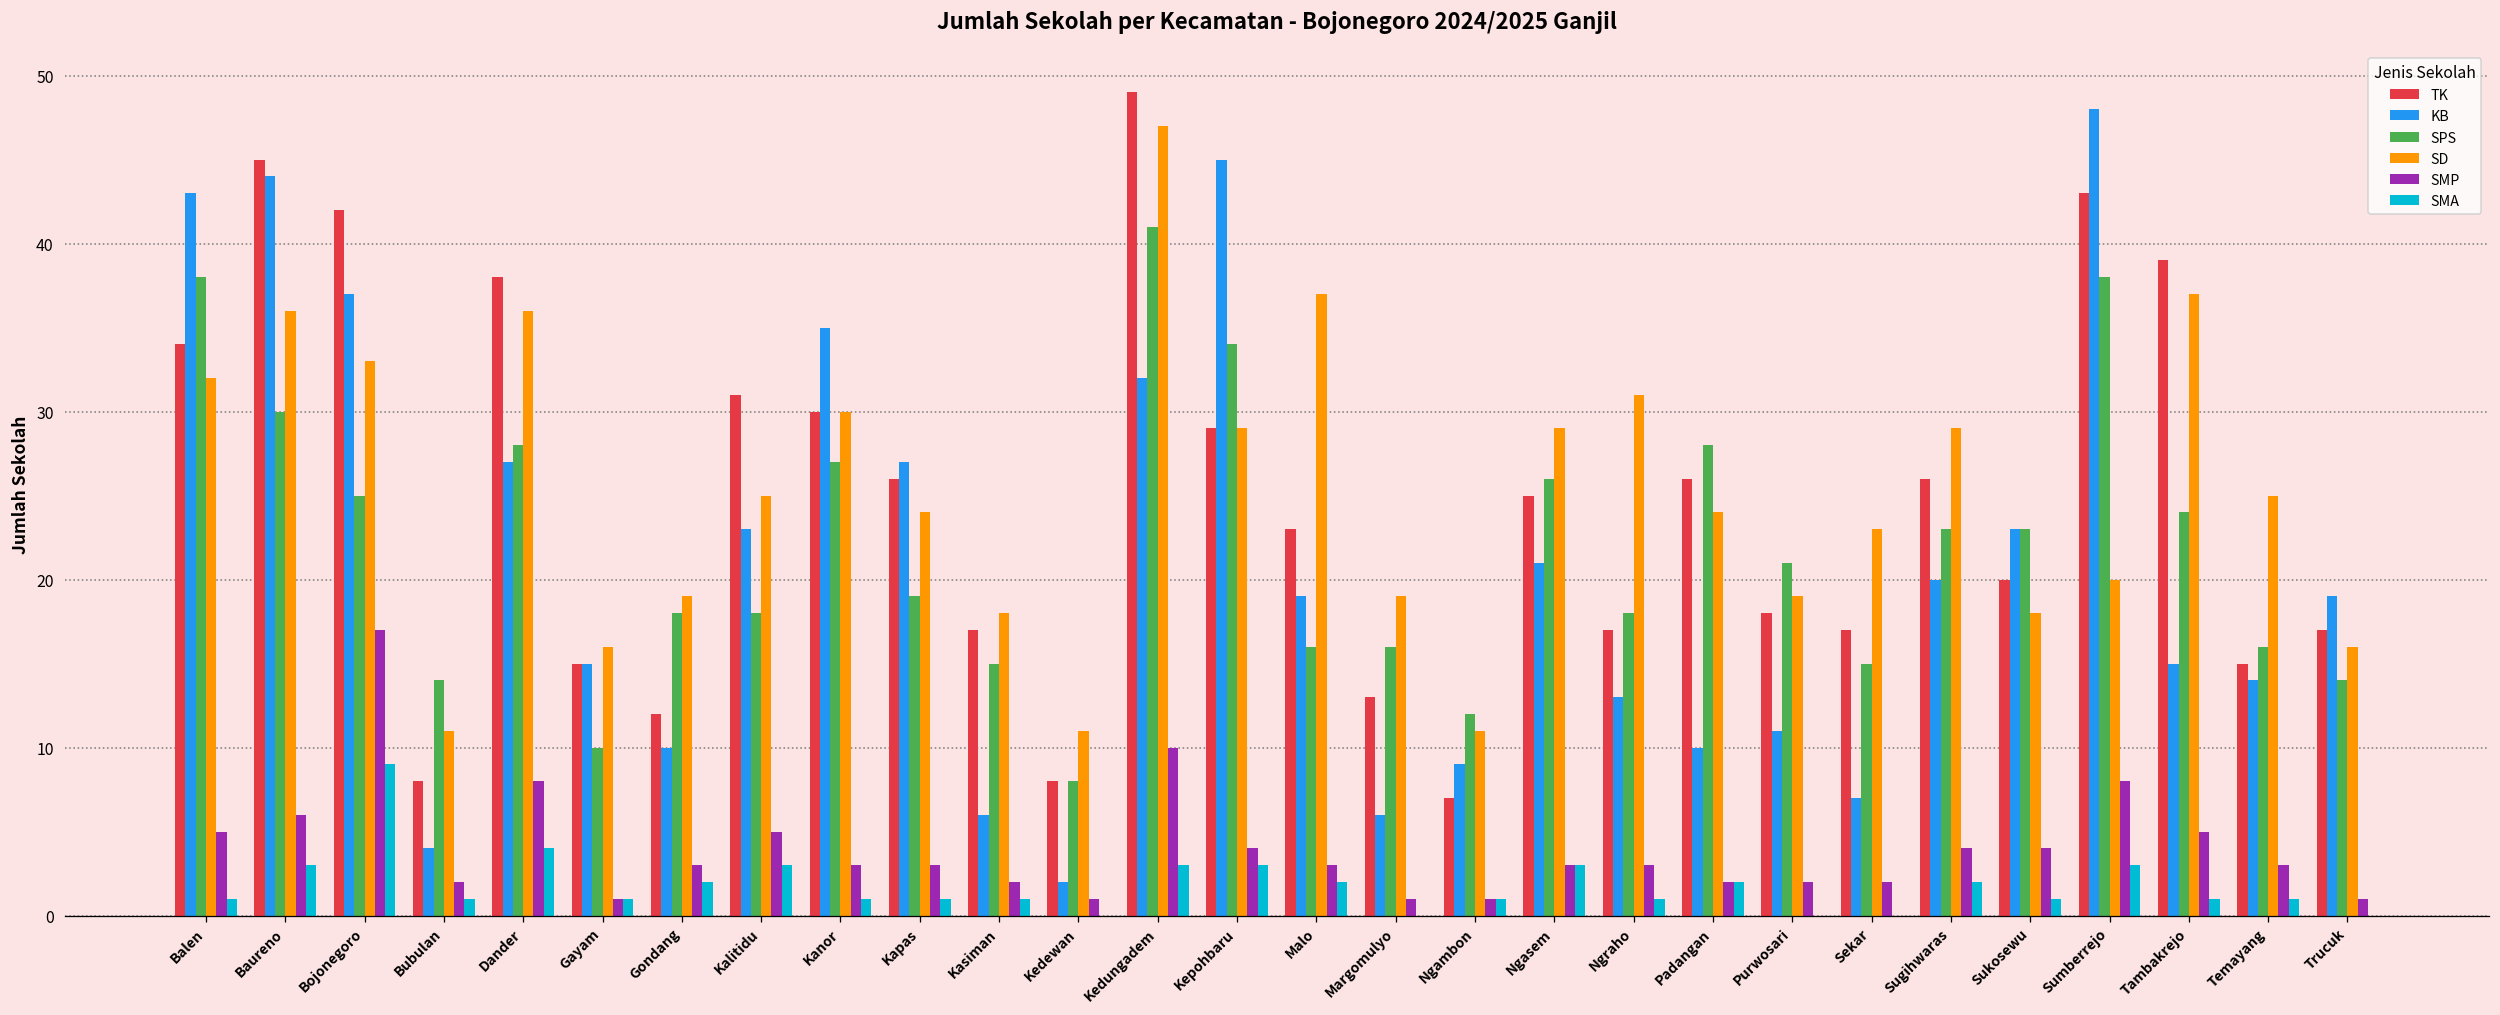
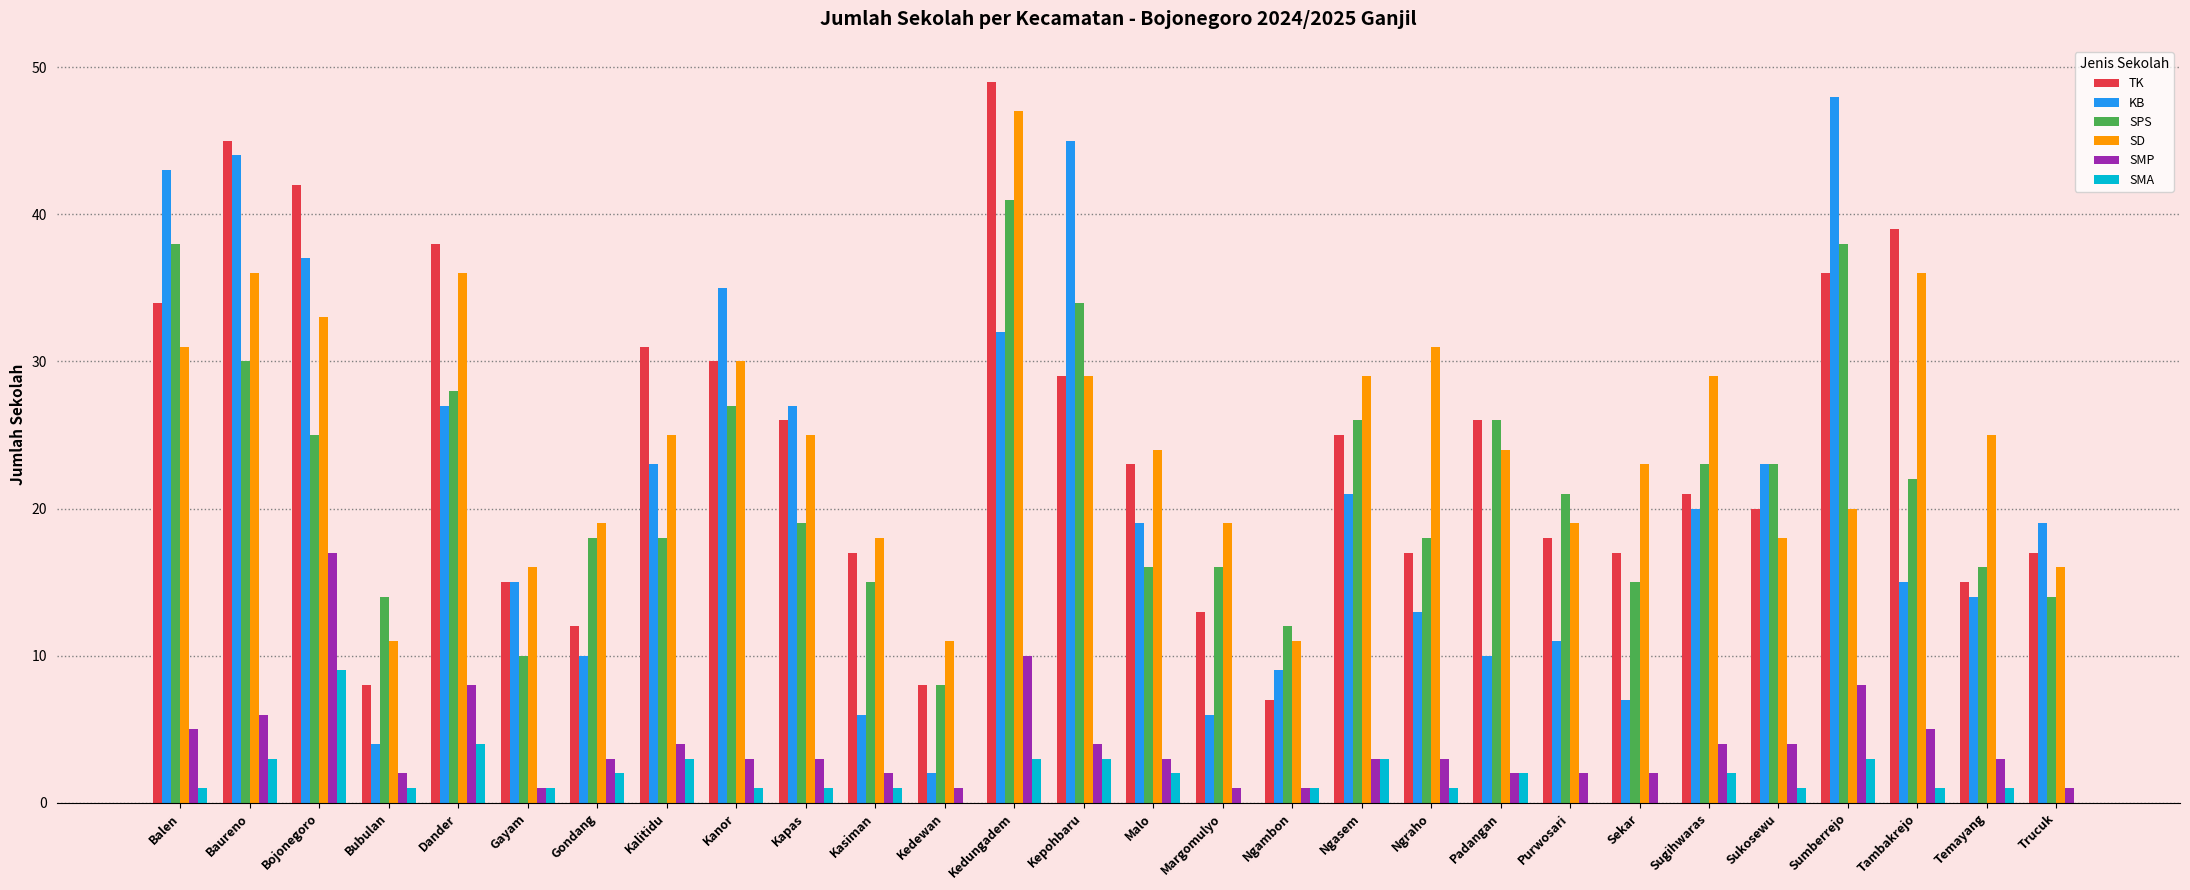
SD, Balen: 32 -> 31
SMP, Kalitidu: 5 -> 4
SD, Kapas: 24 -> 25
SD, Malo: 37 -> 24
SPS, Padangan: 28 -> 26
TK, Sugihwaras: 26 -> 21
TK, Sumberrejo: 43 -> 36
SPS, Tambakrejo: 24 -> 22
SD, Tambakrejo: 37 -> 36
